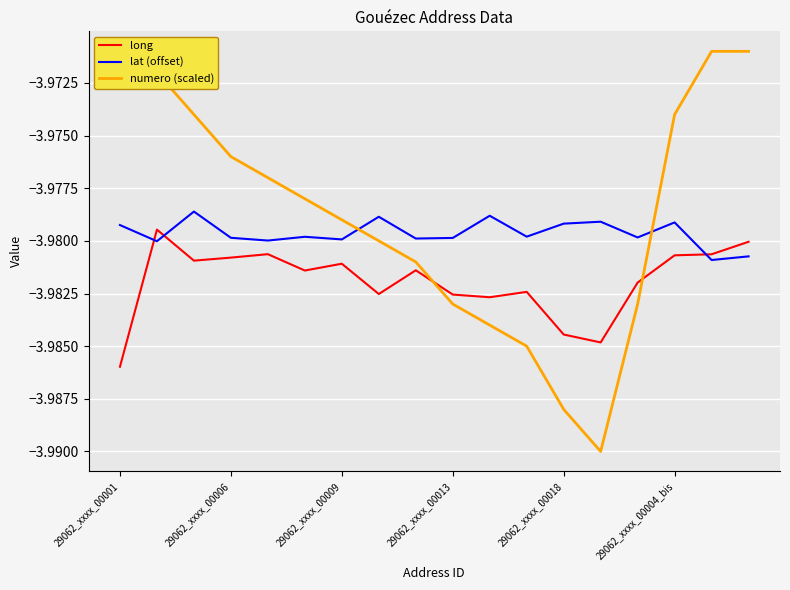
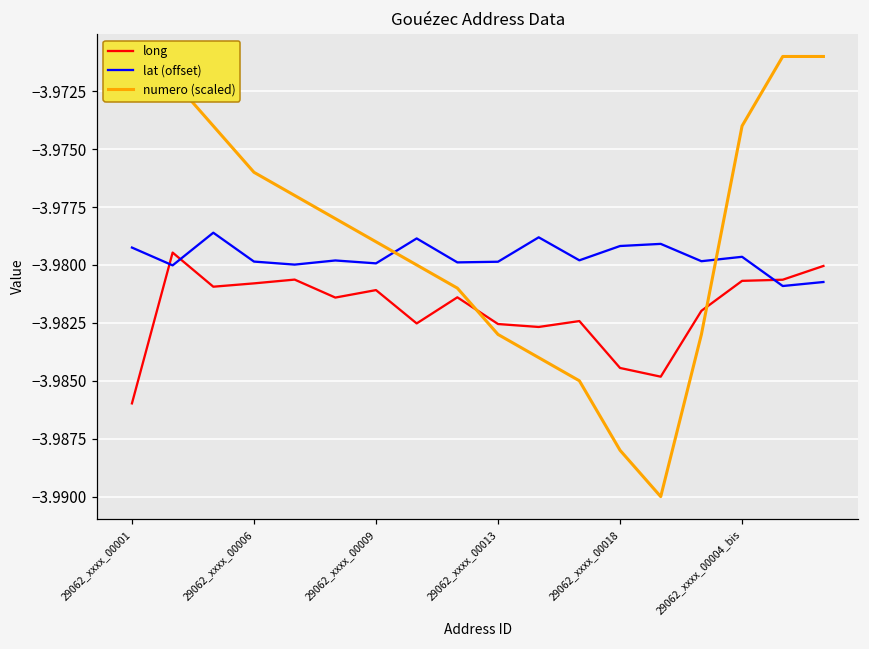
lat (offset), 29062_xxxx_00004_bis: -3.9791 -> -3.9796
